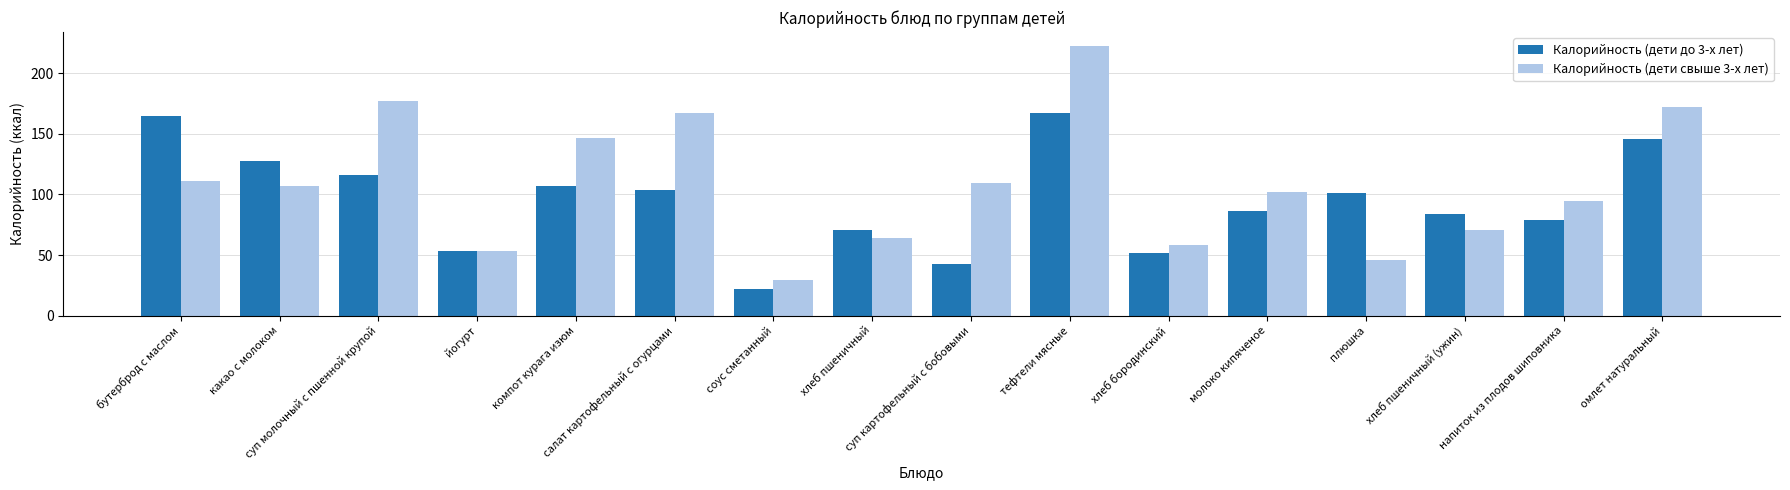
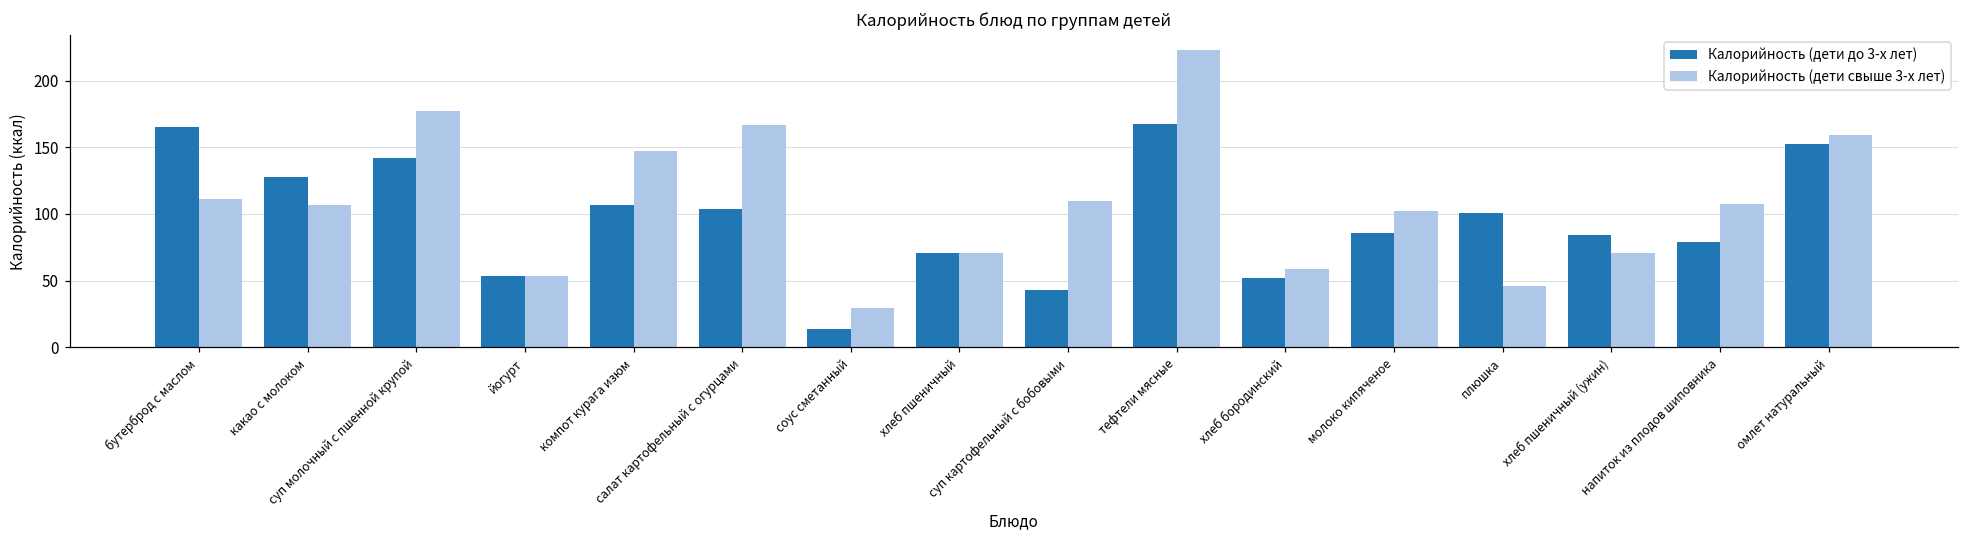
Калорийность (дети до 3-х лет), суп молочный с пшенной крупой: 116 -> 142
Калорийность (дети до 3-х лет), соус сметанный: 22 -> 14
Калорийность (дети свыше 3-х лет), хлеб пшеничный: 64 -> 71
Калорийность (дети свыше 3-х лет), напиток из плодов шиповника: 95 -> 108
Калорийность (дети до 3-х лет), омлет натуральный: 146 -> 152
Калорийность (дети свыше 3-х лет), омлет натуральный: 172 -> 160
